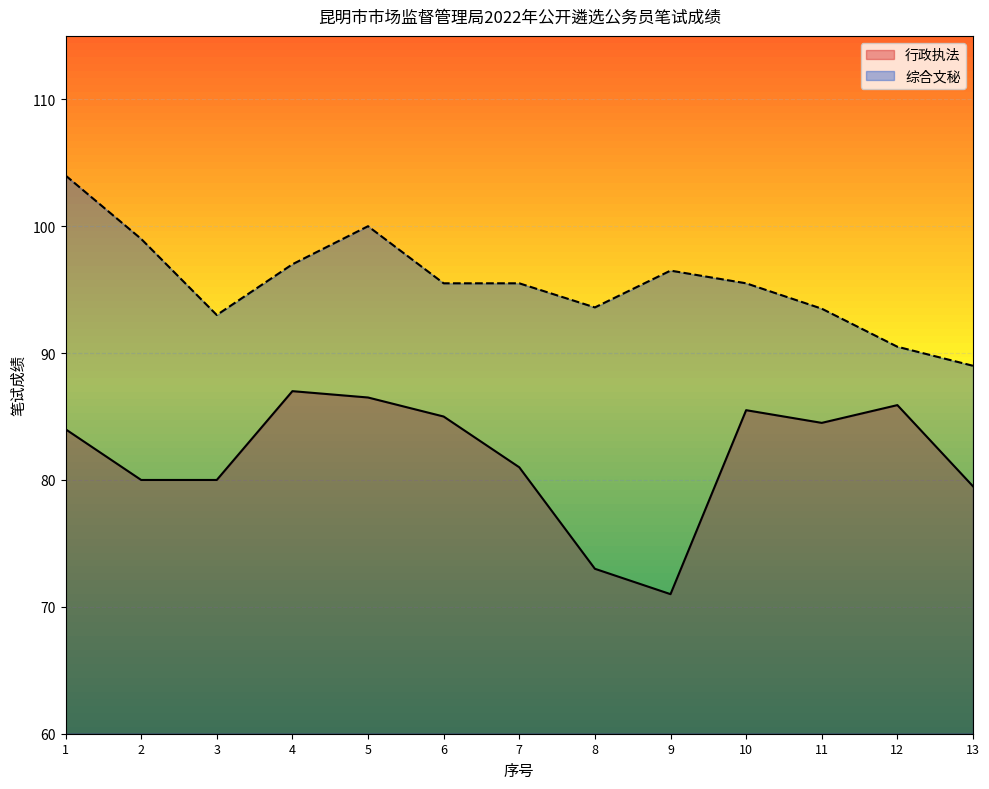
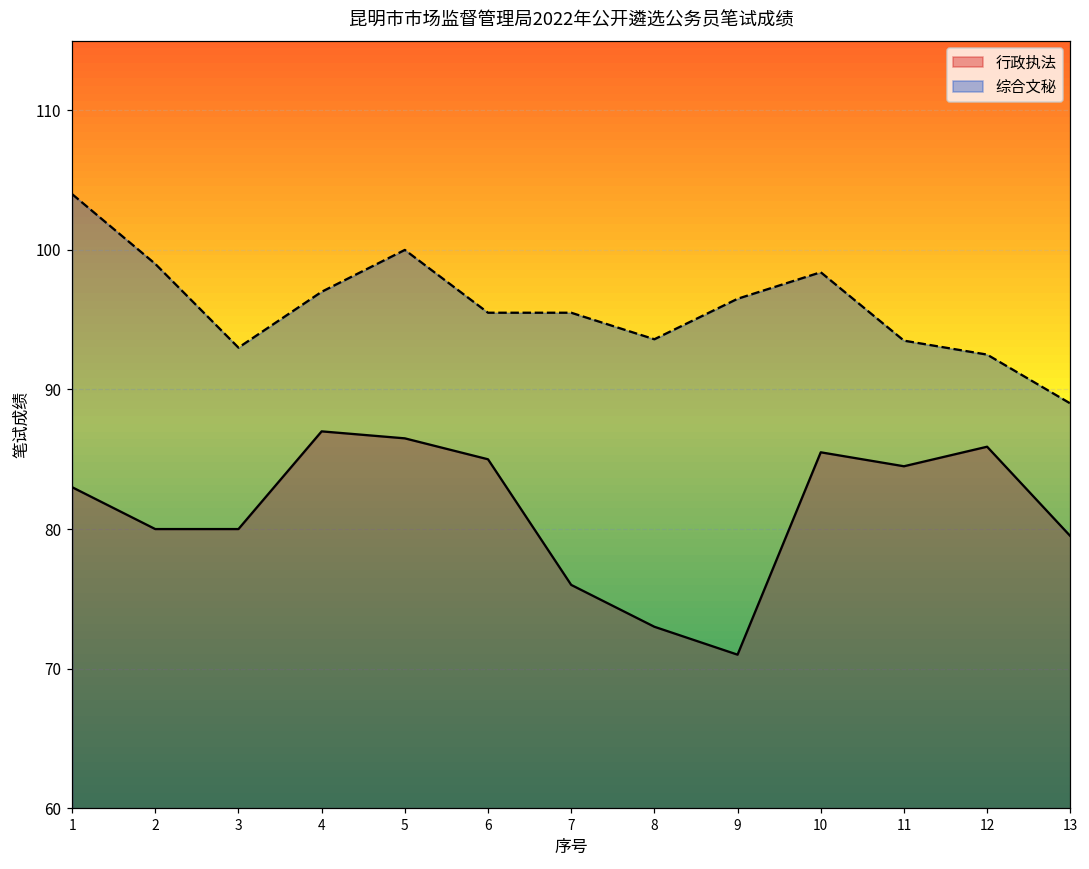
行政执法, 1: 84 -> 83
行政执法, 7: 81 -> 76
综合文秘, 10: 95.5 -> 98.4
综合文秘, 12: 90.5 -> 92.5
